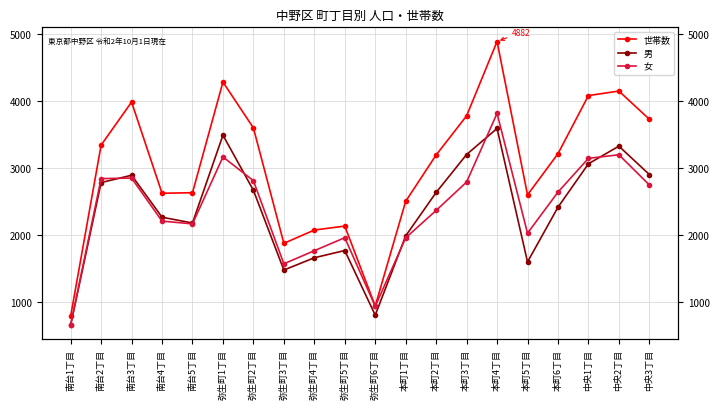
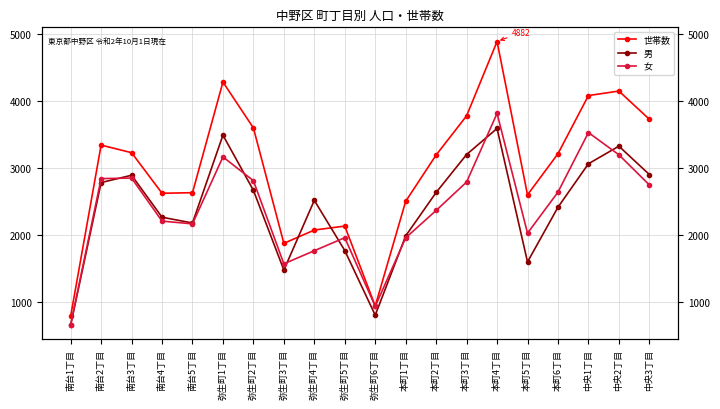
世帯数, 南台3丁目: 4000 -> 3200
男, 弥生町4丁目: 1700 -> 2500
女, 中央1丁目: 3100 -> 3500
